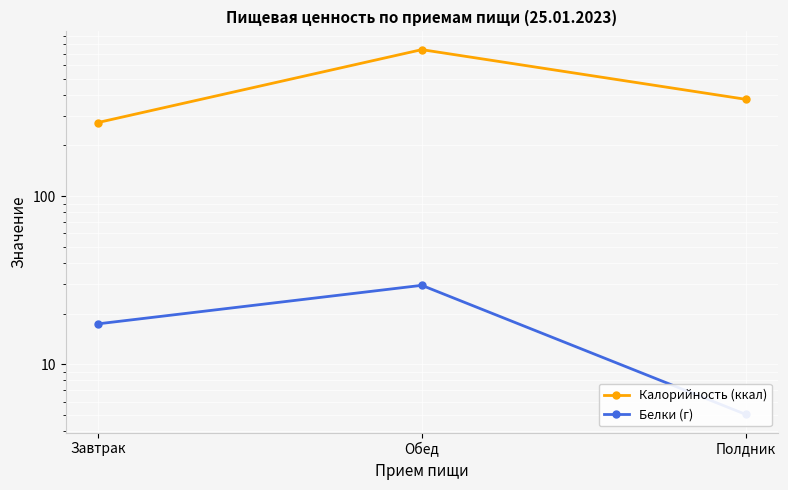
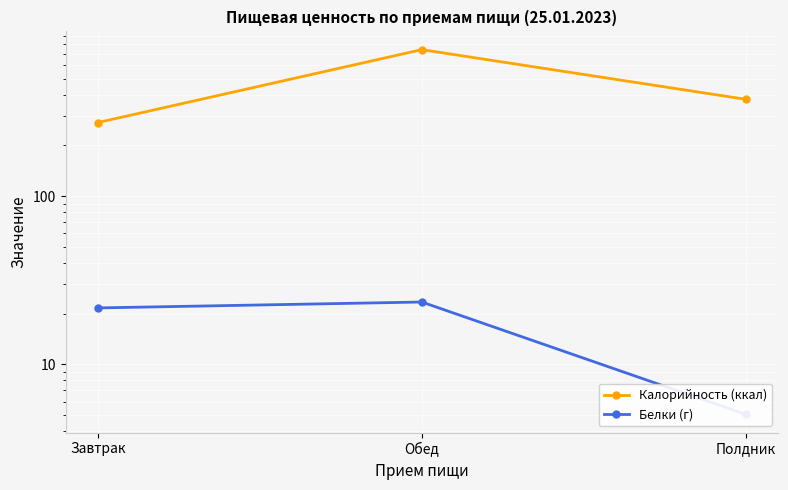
Белки (г), Завтрак: 17 -> 22
Белки (г), Обед: 29 -> 23
